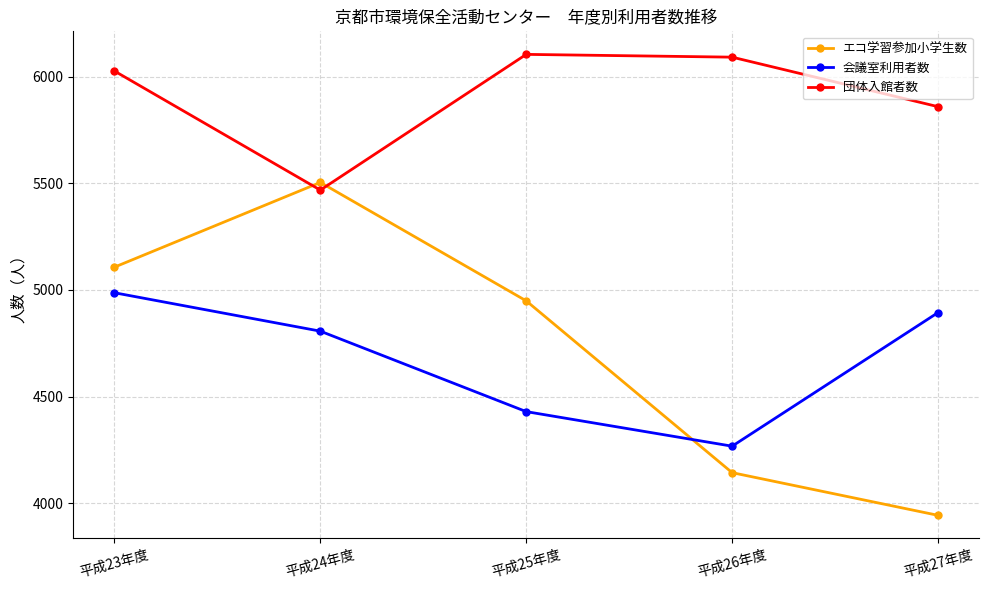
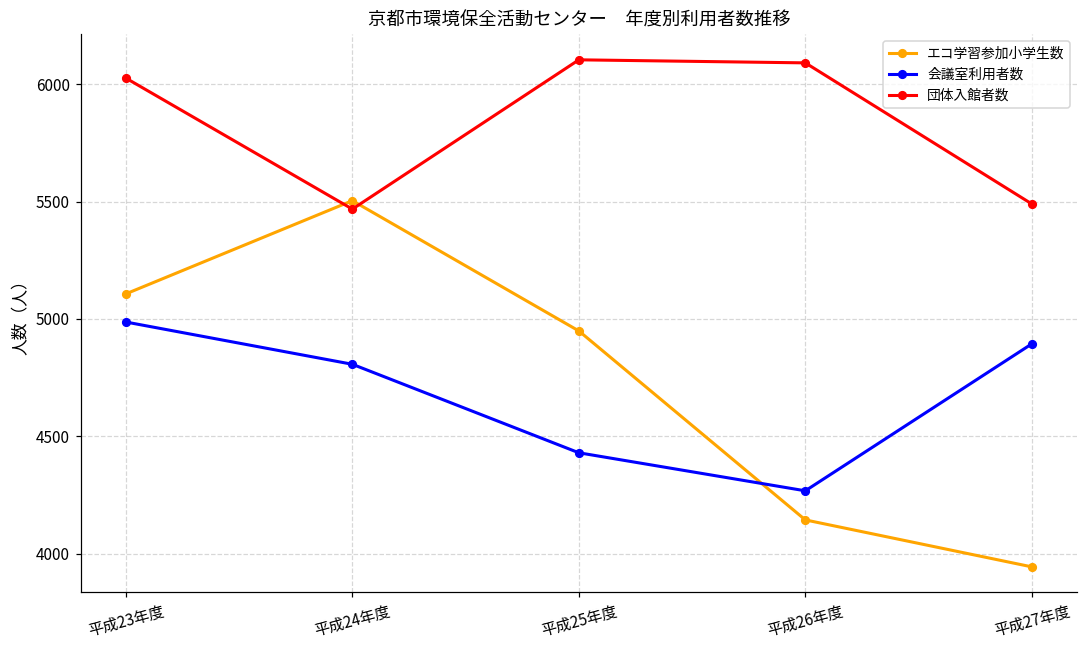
団体入館者数, 平成27年度: 5860 -> 5490
